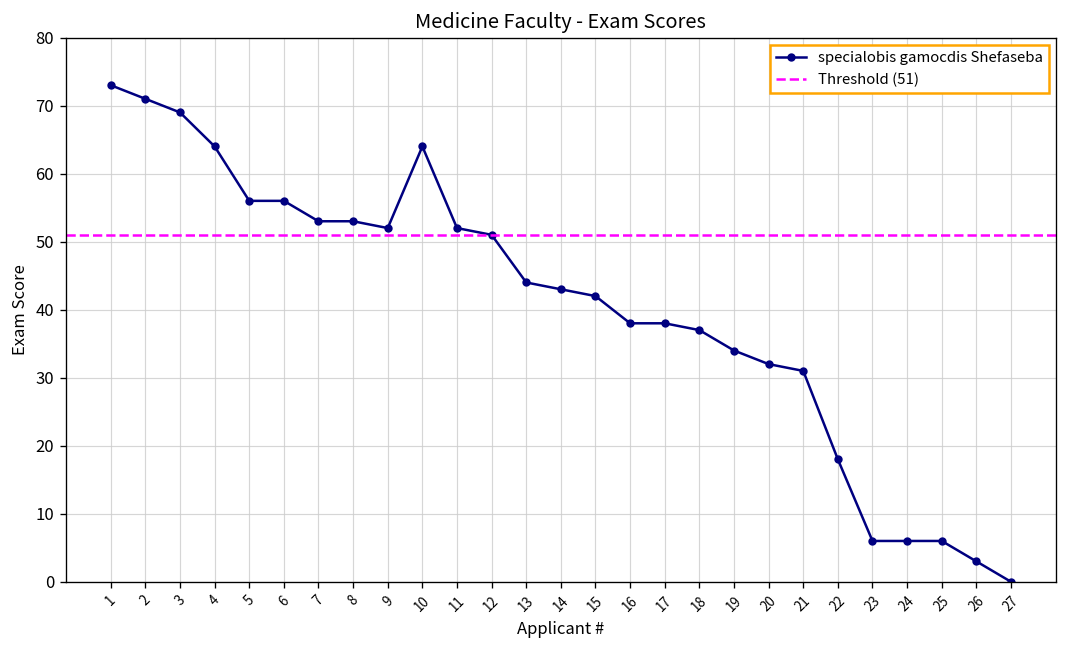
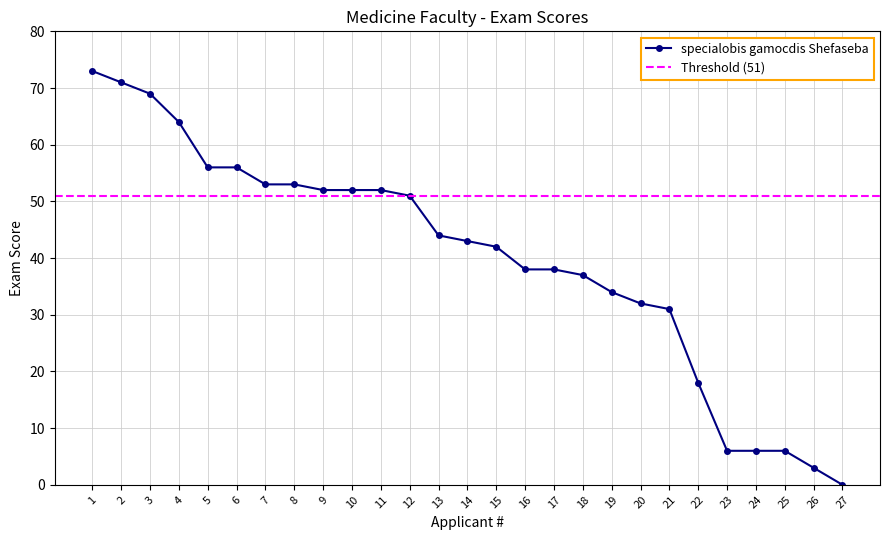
10: 64 -> 52
